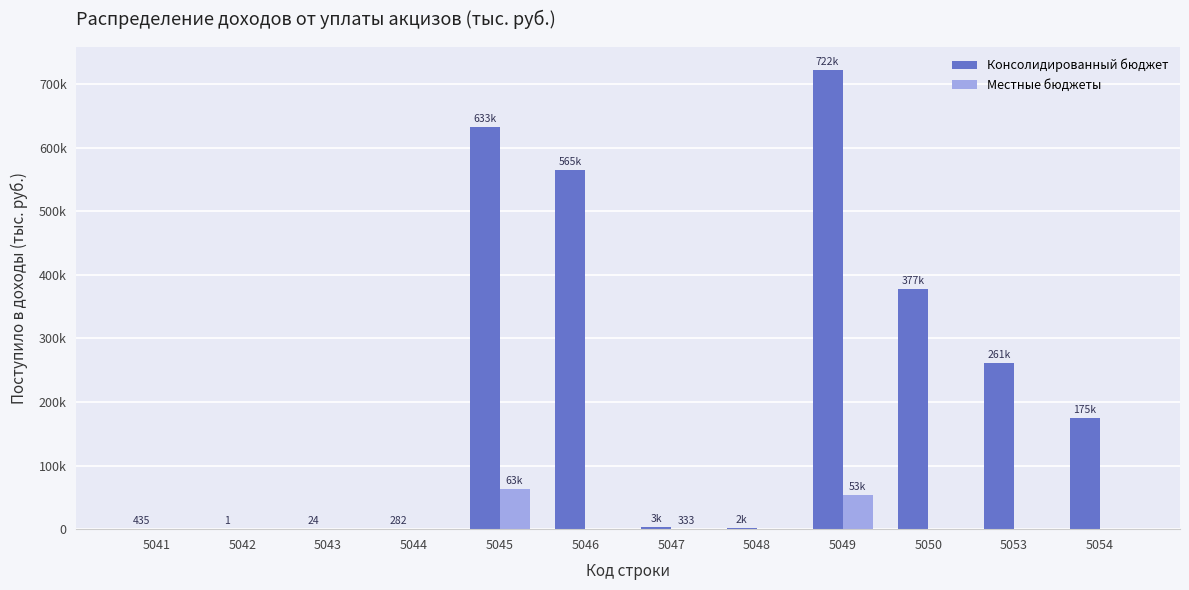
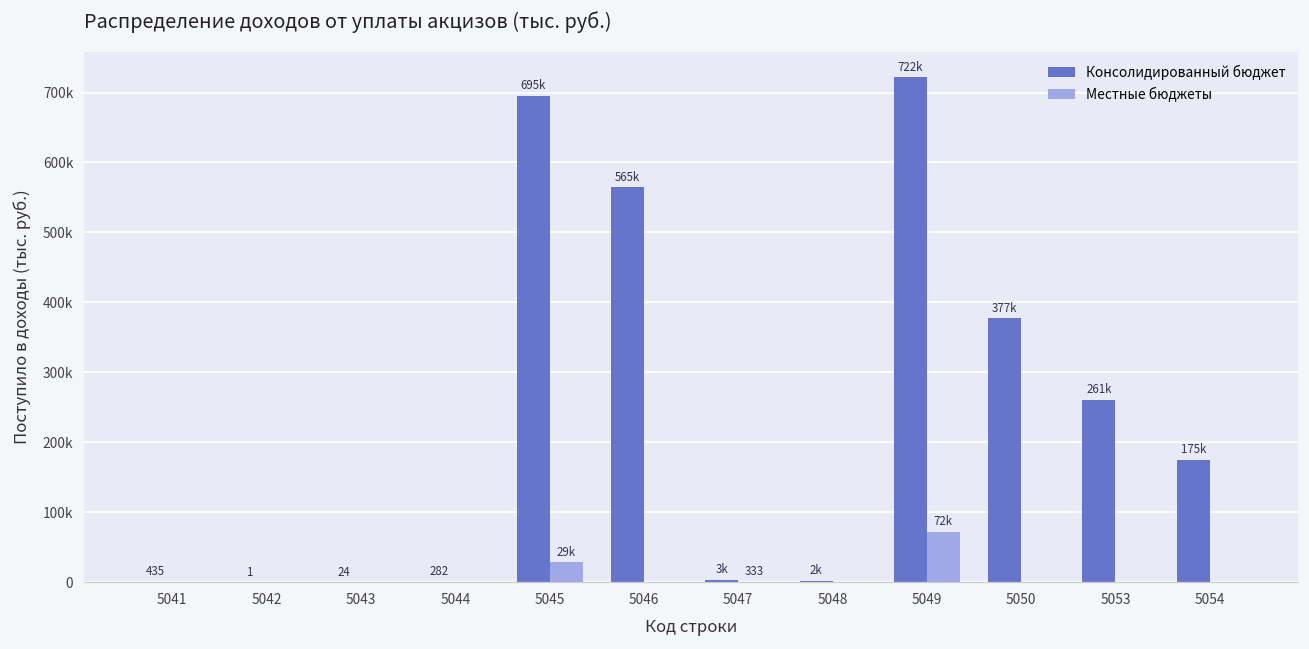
Консолидированный бюджет, 5045: 633k -> 695k
Местные бюджеты, 5045: 63k -> 29k
Местные бюджеты, 5049: 53k -> 72k
